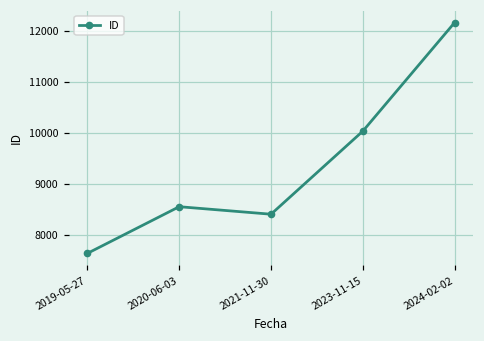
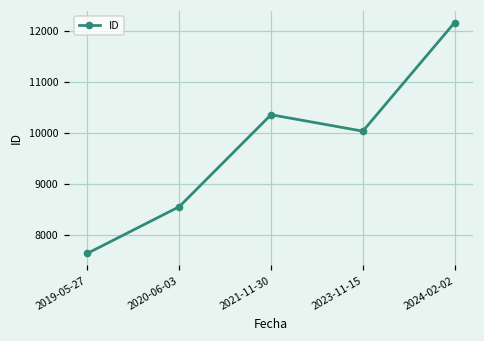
2021-11-30: 8400 -> 10400
